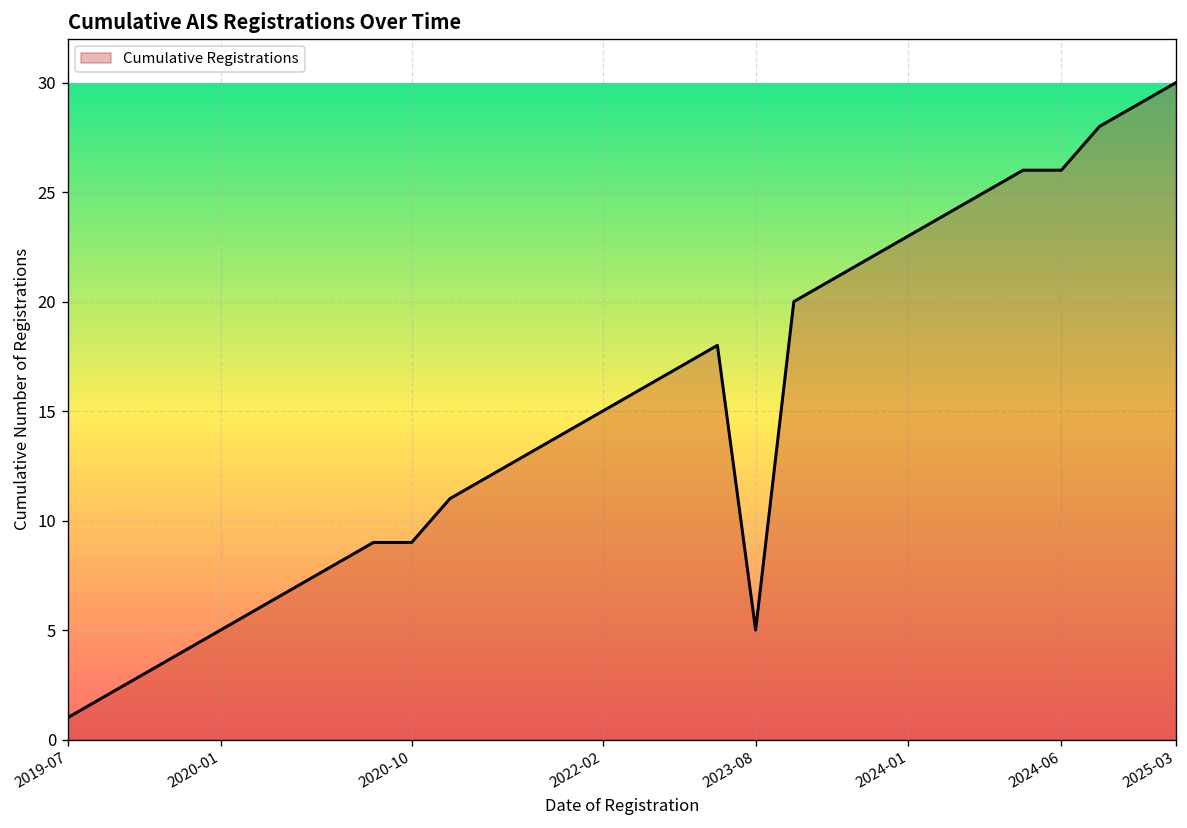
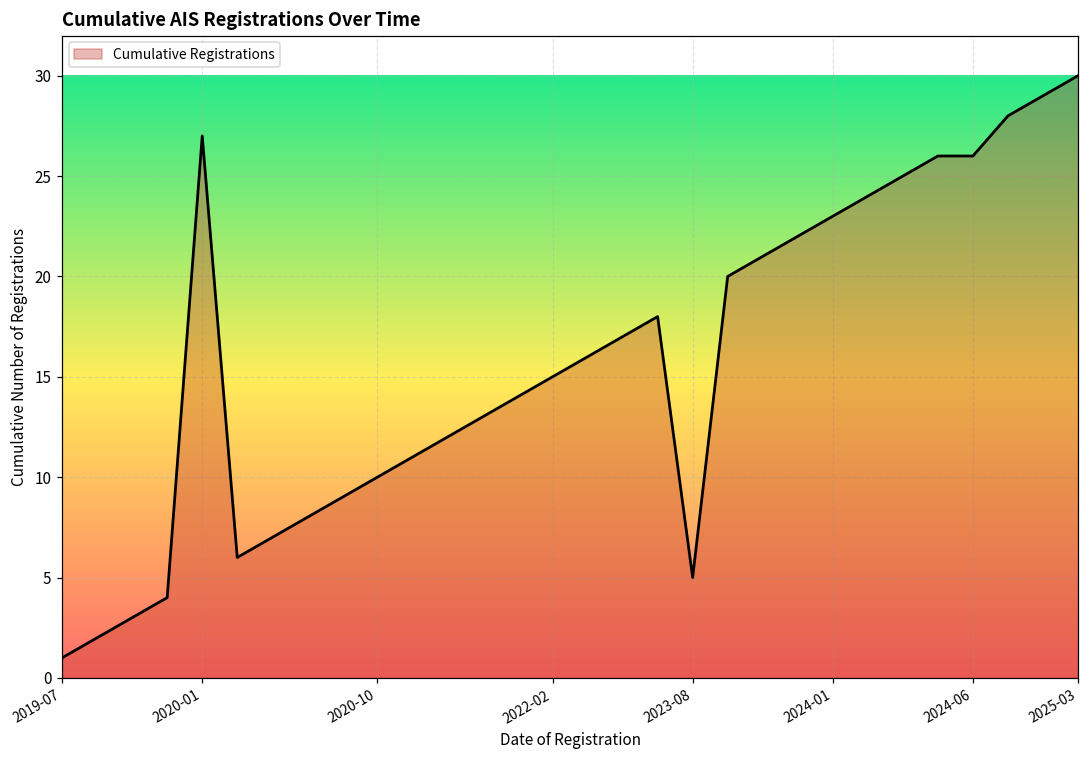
2020-01: 5 -> 27
2020-10: 9 -> 10
